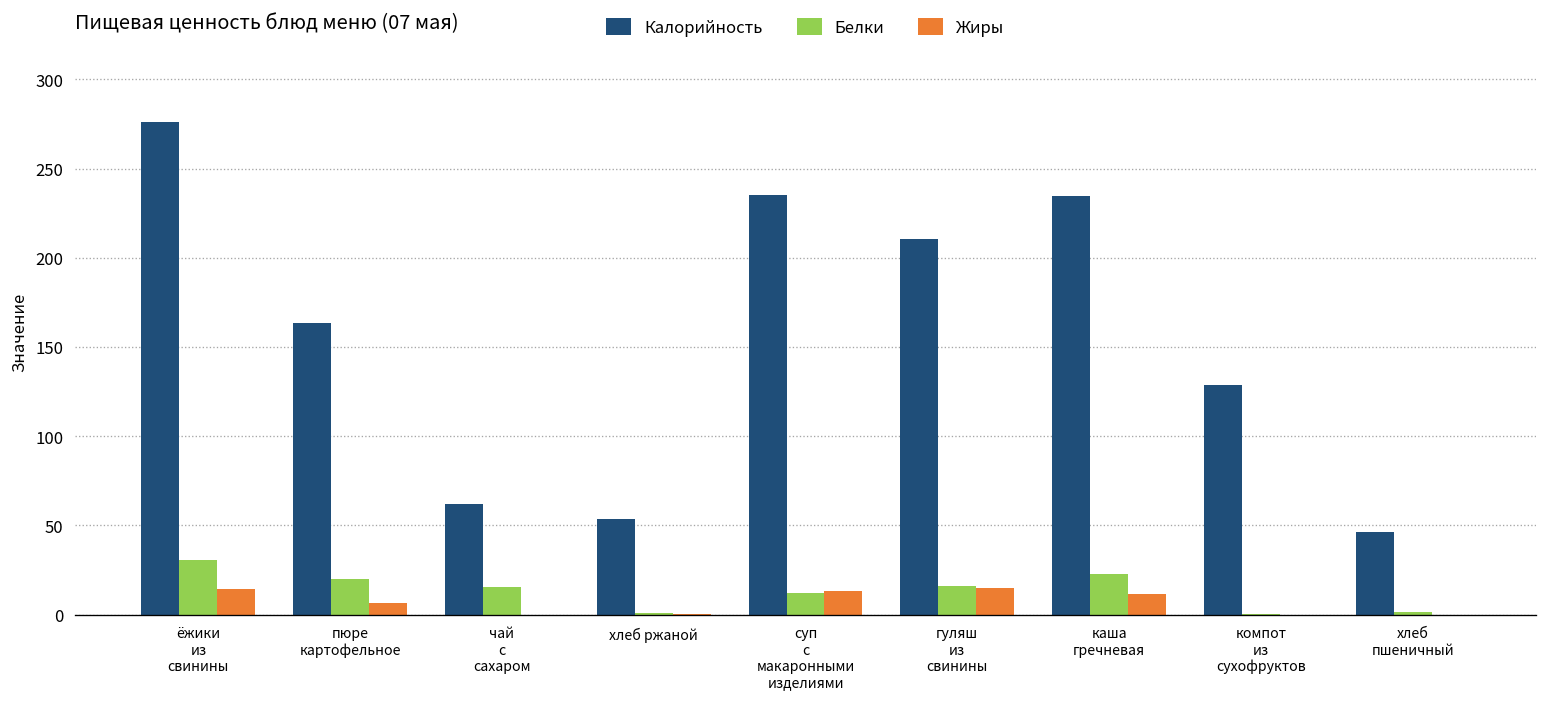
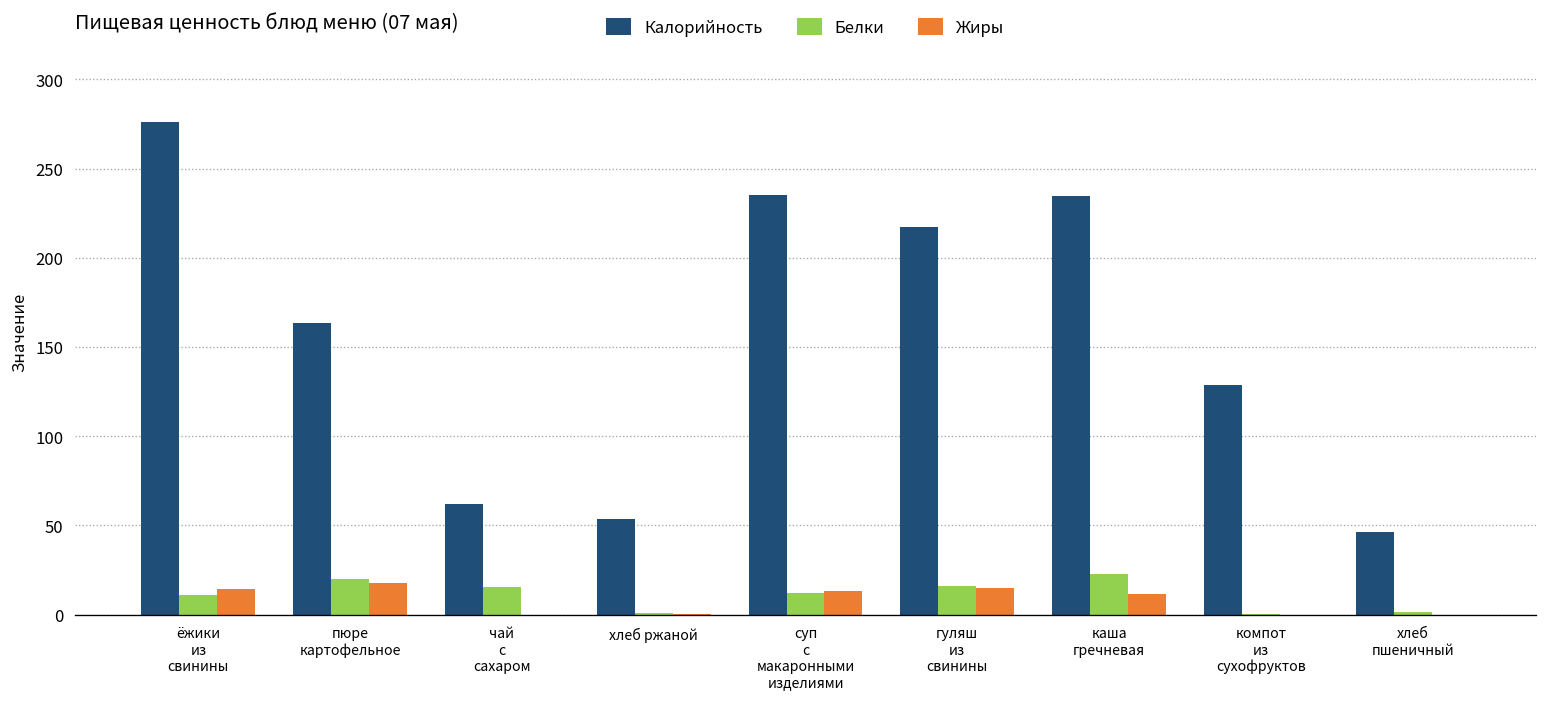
Белки, ёжики из свинины: 31 -> 11
Жиры, пюре картофельное: 7 -> 18
Калорийность, гуляш из свинины: 210 -> 217
